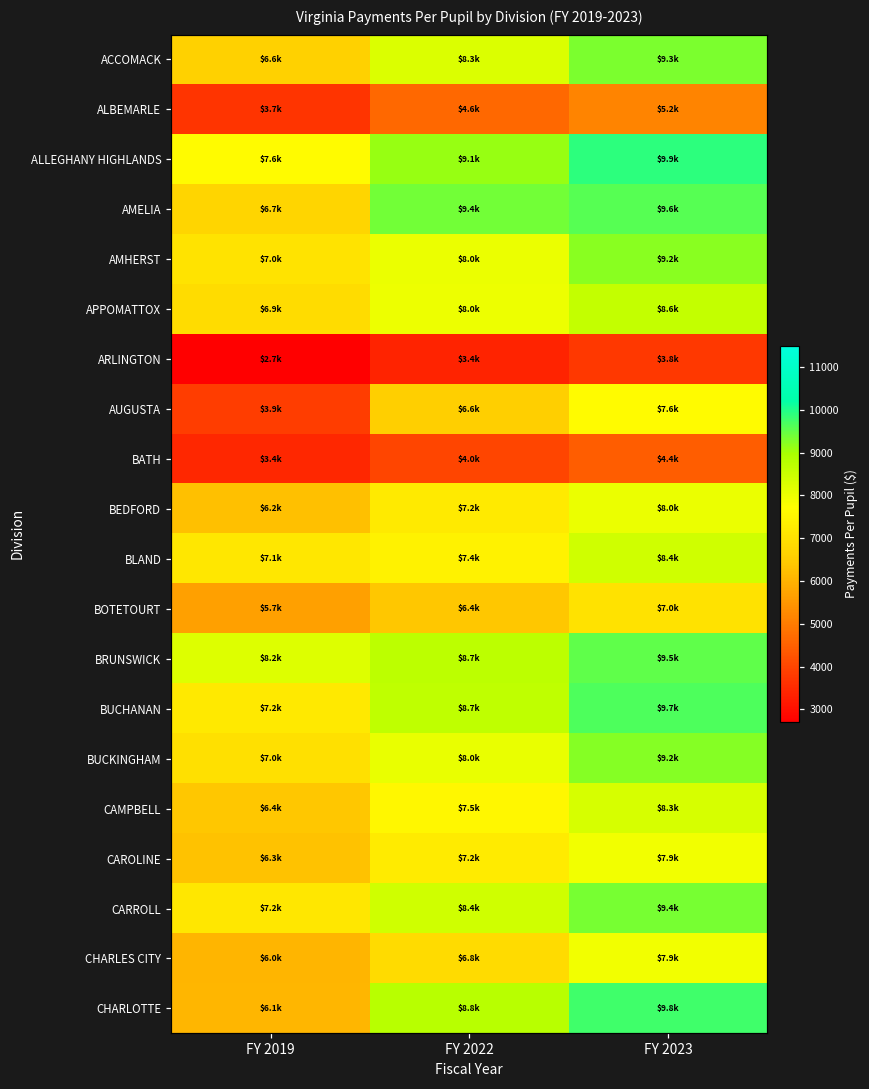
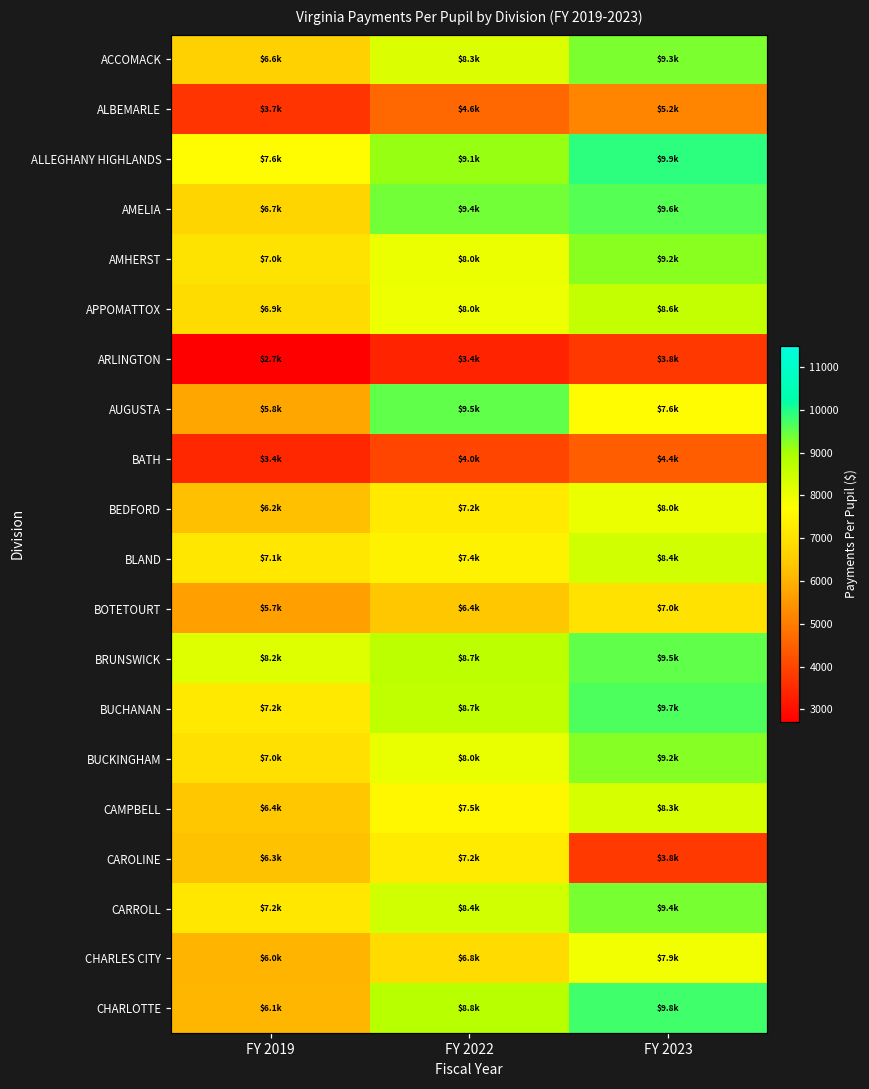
AUGUSTA, FY 2019: $3.9k -> $5.8k
AUGUSTA, FY 2022: $6.6k -> $9.5k
CAROLINE, FY 2023: $7.9k -> $3.8k
